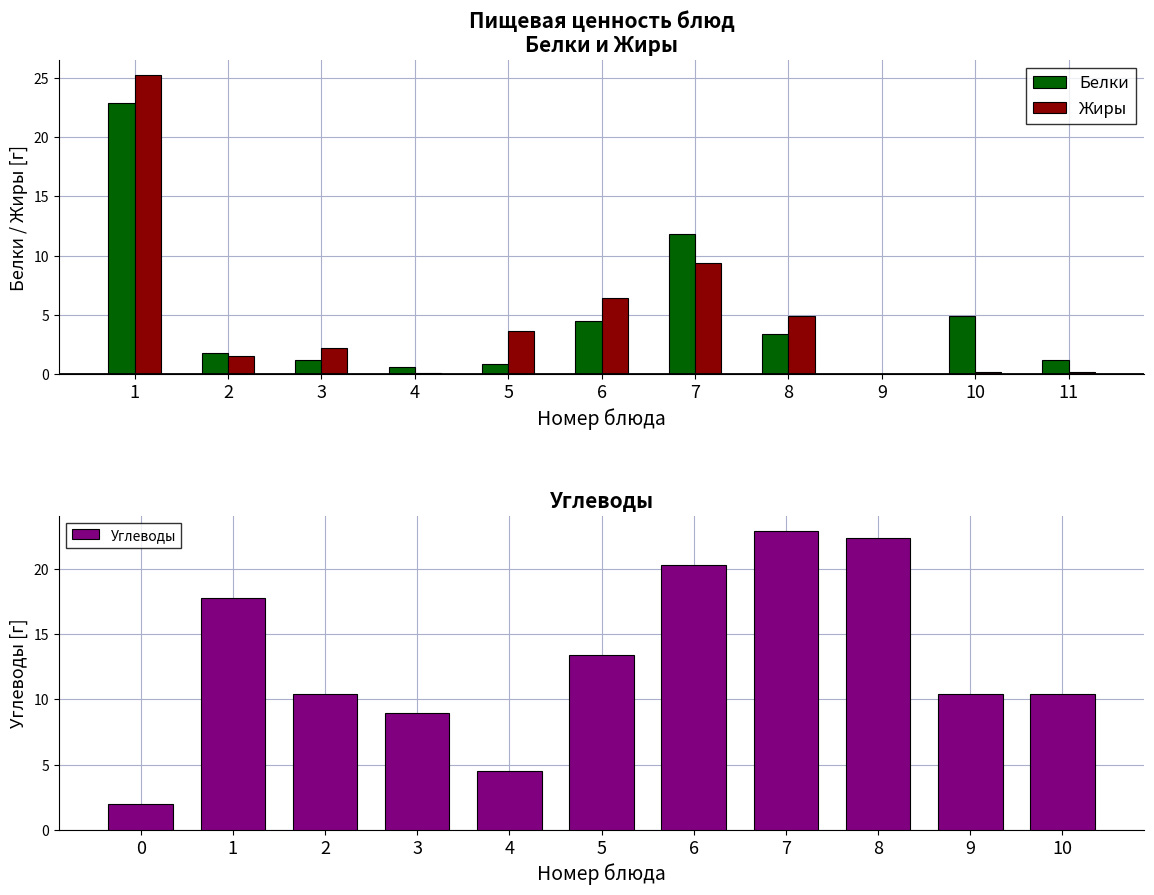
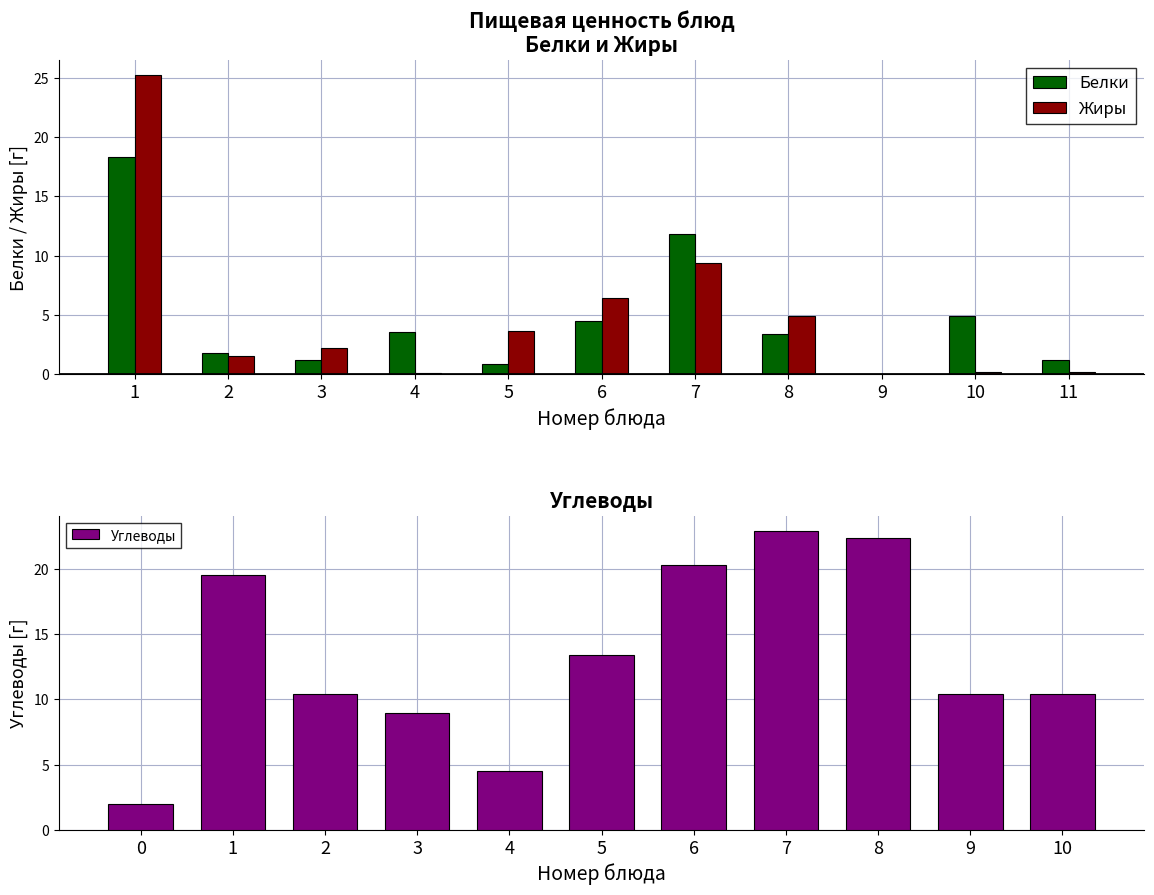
Пищевая ценность блюд Белки и Жиры, Белки, 1: 22.8 -> 18.3
Пищевая ценность блюд Белки и Жиры, Белки, 4: 0.7 -> 3.6
Углеводы, 1: 17.8 -> 19.5
